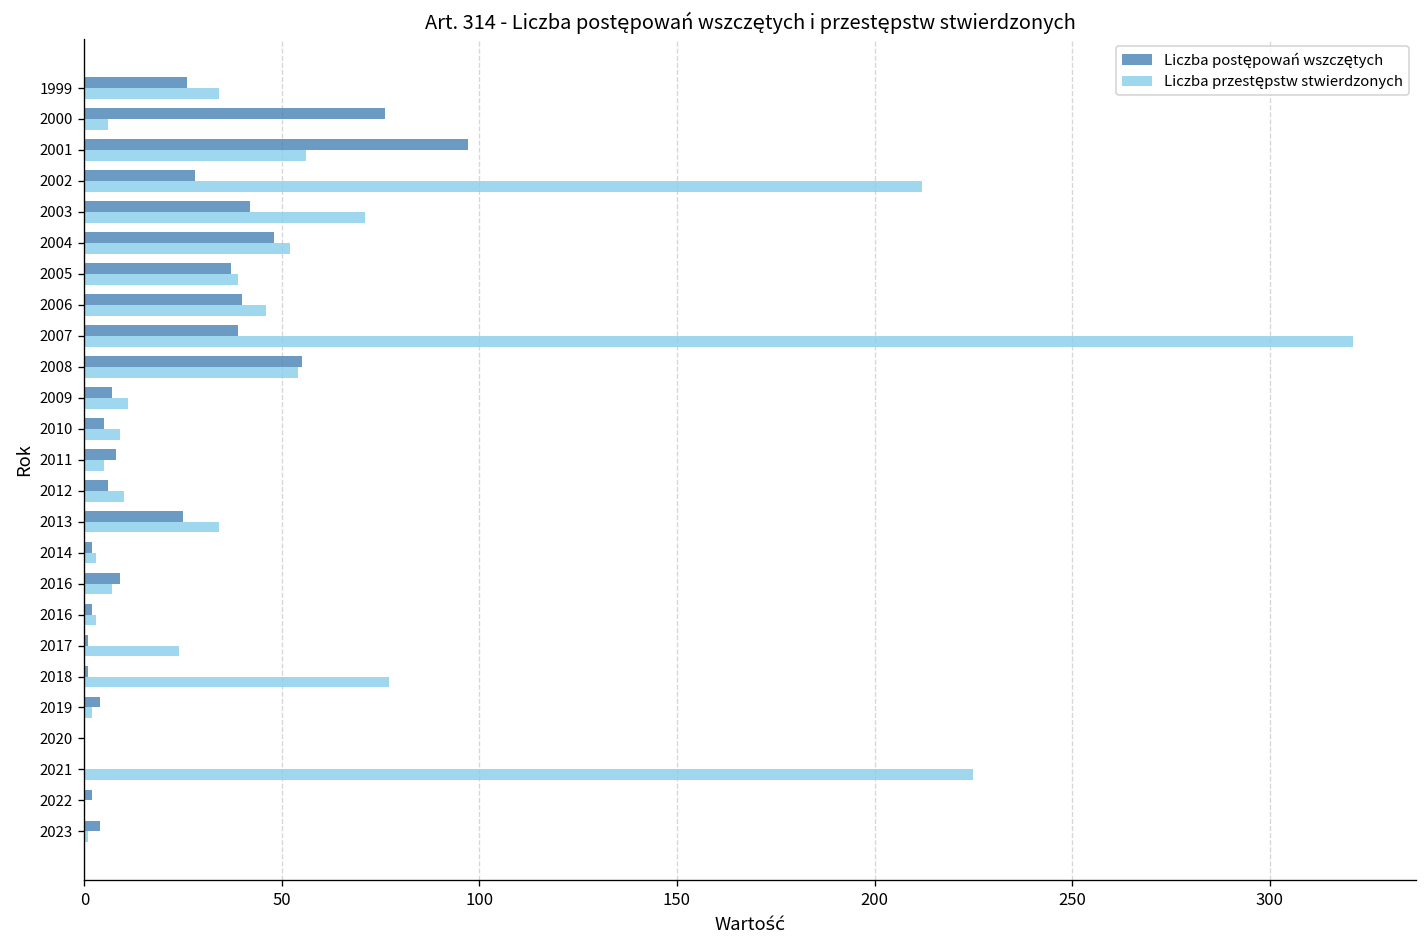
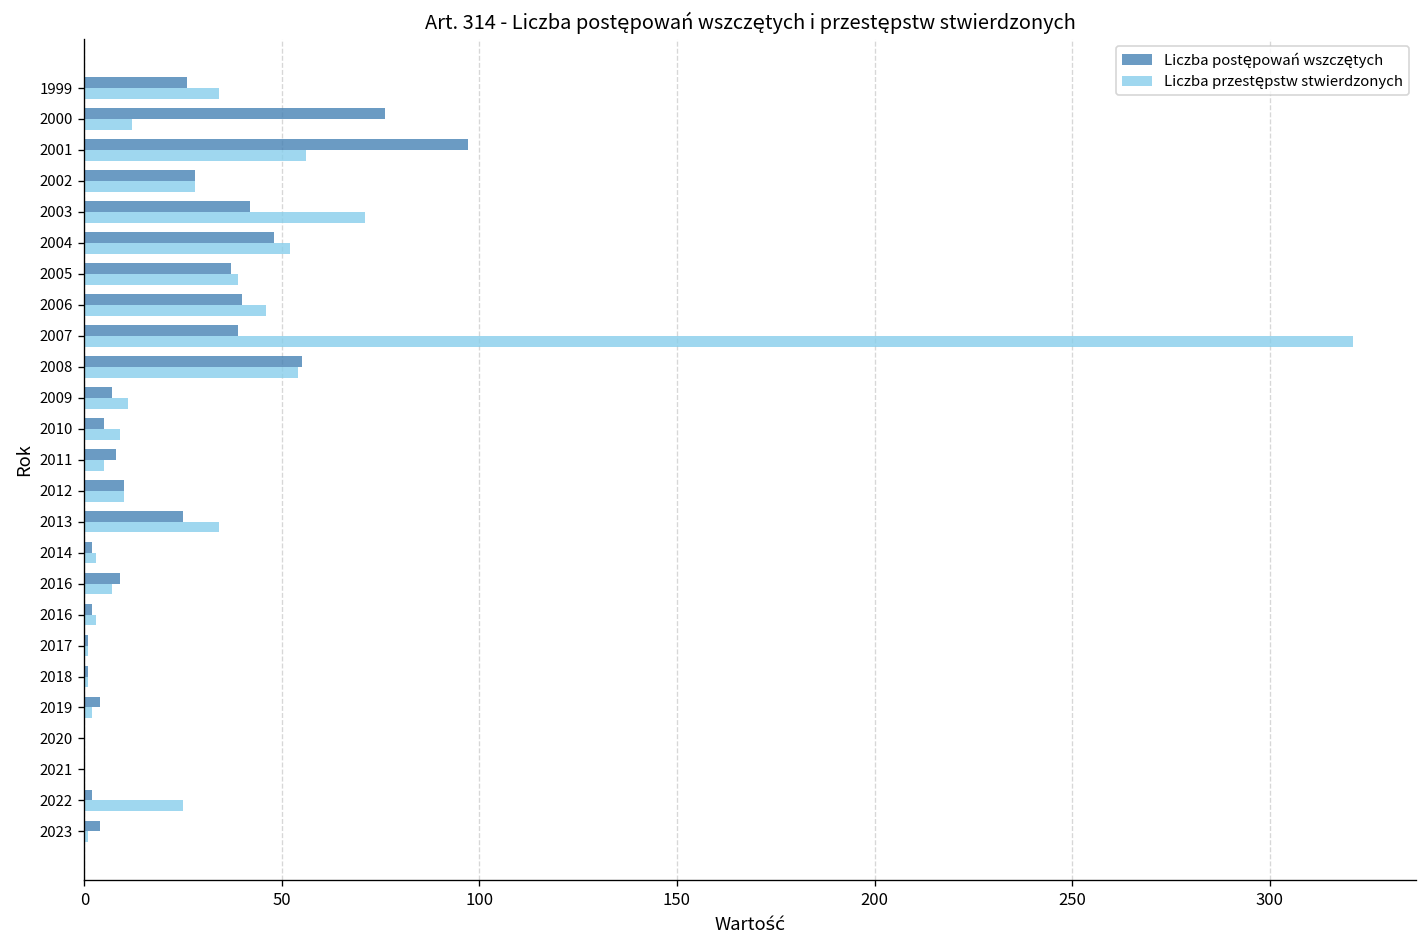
Liczba przestępstw stwierdzonych, 2000: 6 -> 12
Liczba przestępstw stwierdzonych, 2002: 212 -> 28
Liczba postępowań wszczętych, 2012: 6 -> 10
Liczba przestępstw stwierdzonych, 2017: 24 -> 1
Liczba przestępstw stwierdzonych, 2018: 77 -> 1
Liczba przestępstw stwierdzonych, 2021: 225 -> 0
Liczba przestępstw stwierdzonych, 2022: 0 -> 25
